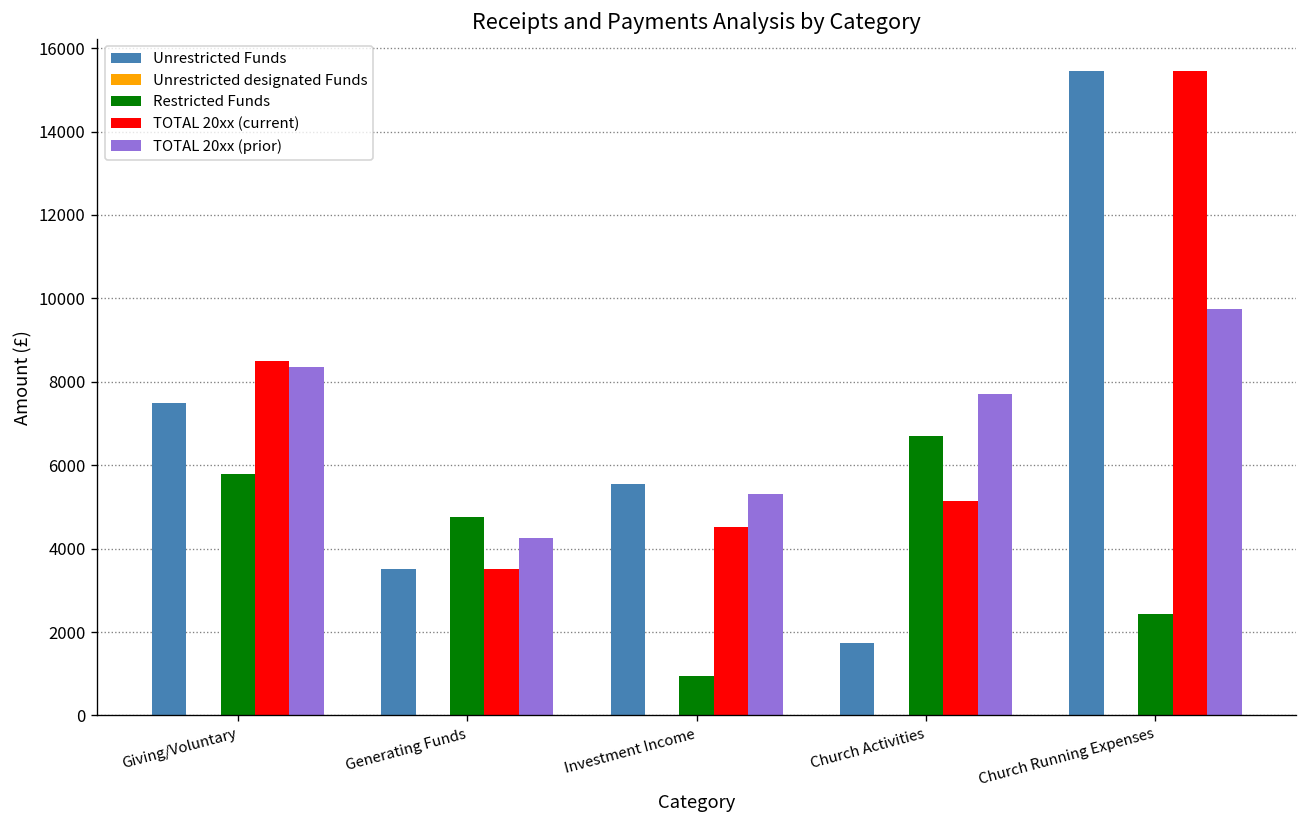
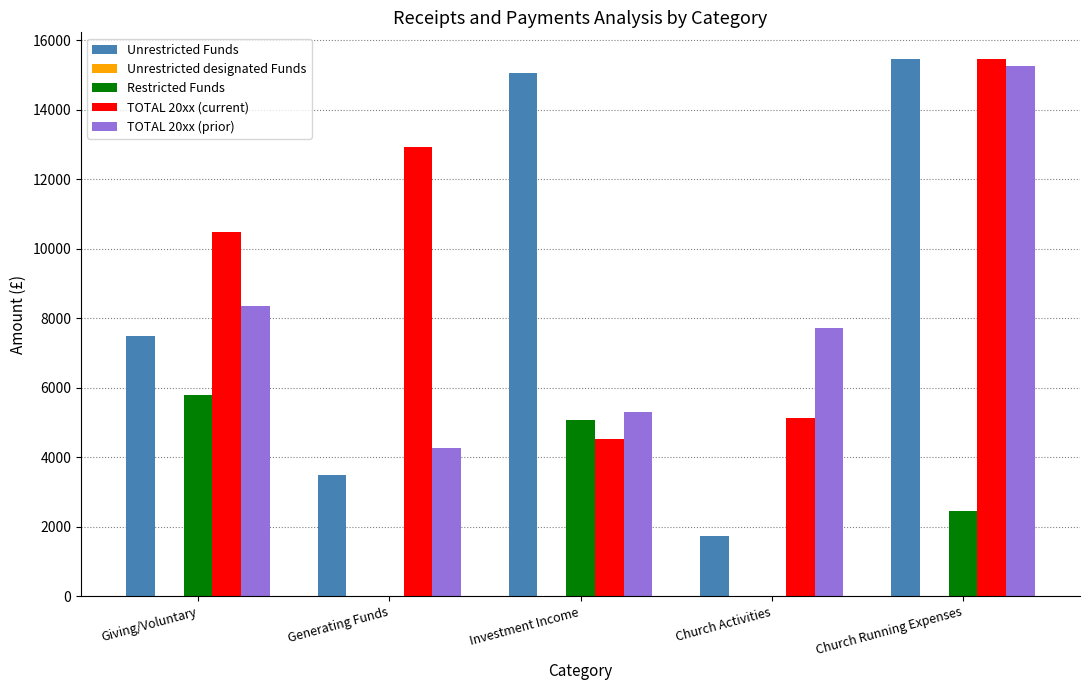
TOTAL 20xx (current), Giving/Voluntary: 8500 -> 10500
Restricted Funds, Generating Funds: 4800 -> 0
TOTAL 20xx (current), Generating Funds: 3500 -> 12900
Unrestricted Funds, Investment Income: 5600 -> 15100
Restricted Funds, Investment Income: 1000 -> 5100
Restricted Funds, Church Activities: 6700 -> 0
TOTAL 20xx (prior), Church Running Expenses: 9800 -> 15300
